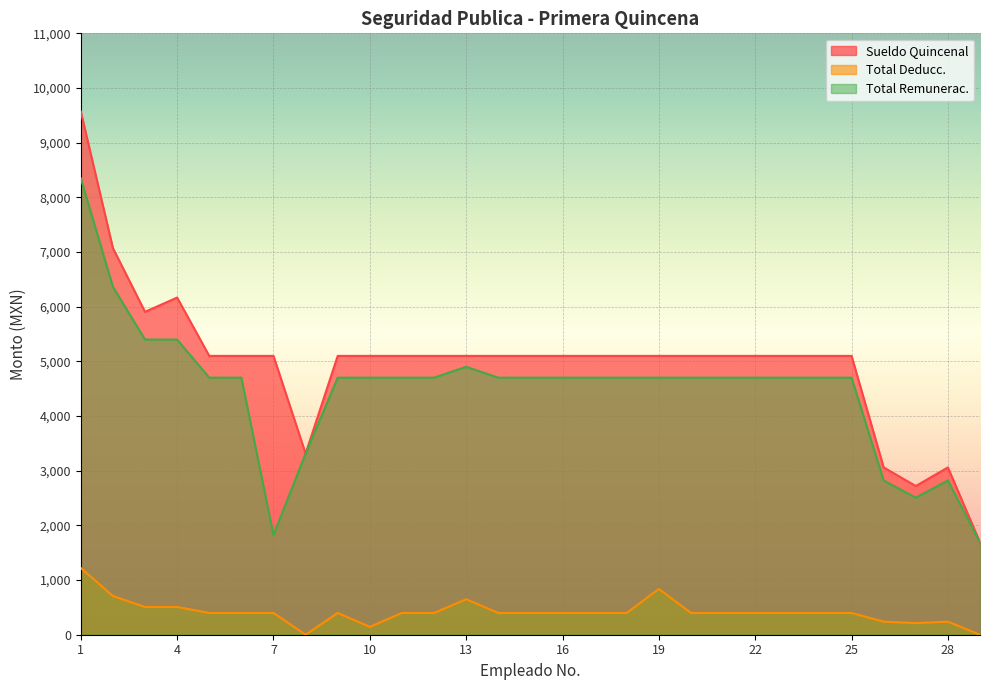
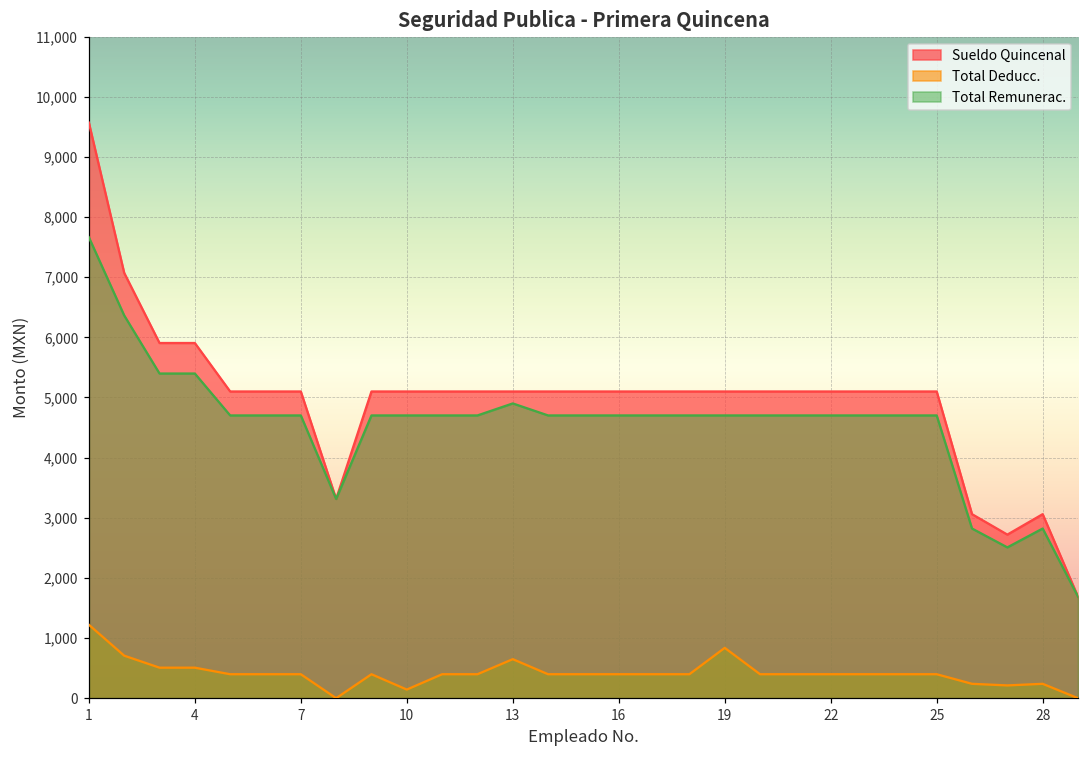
Total Remunerac., 1: 8,300 -> 7,700
Sueldo Quincenal, 4: 6,200 -> 5,900
Total Remunerac., 7: 1,800 -> 4,700
